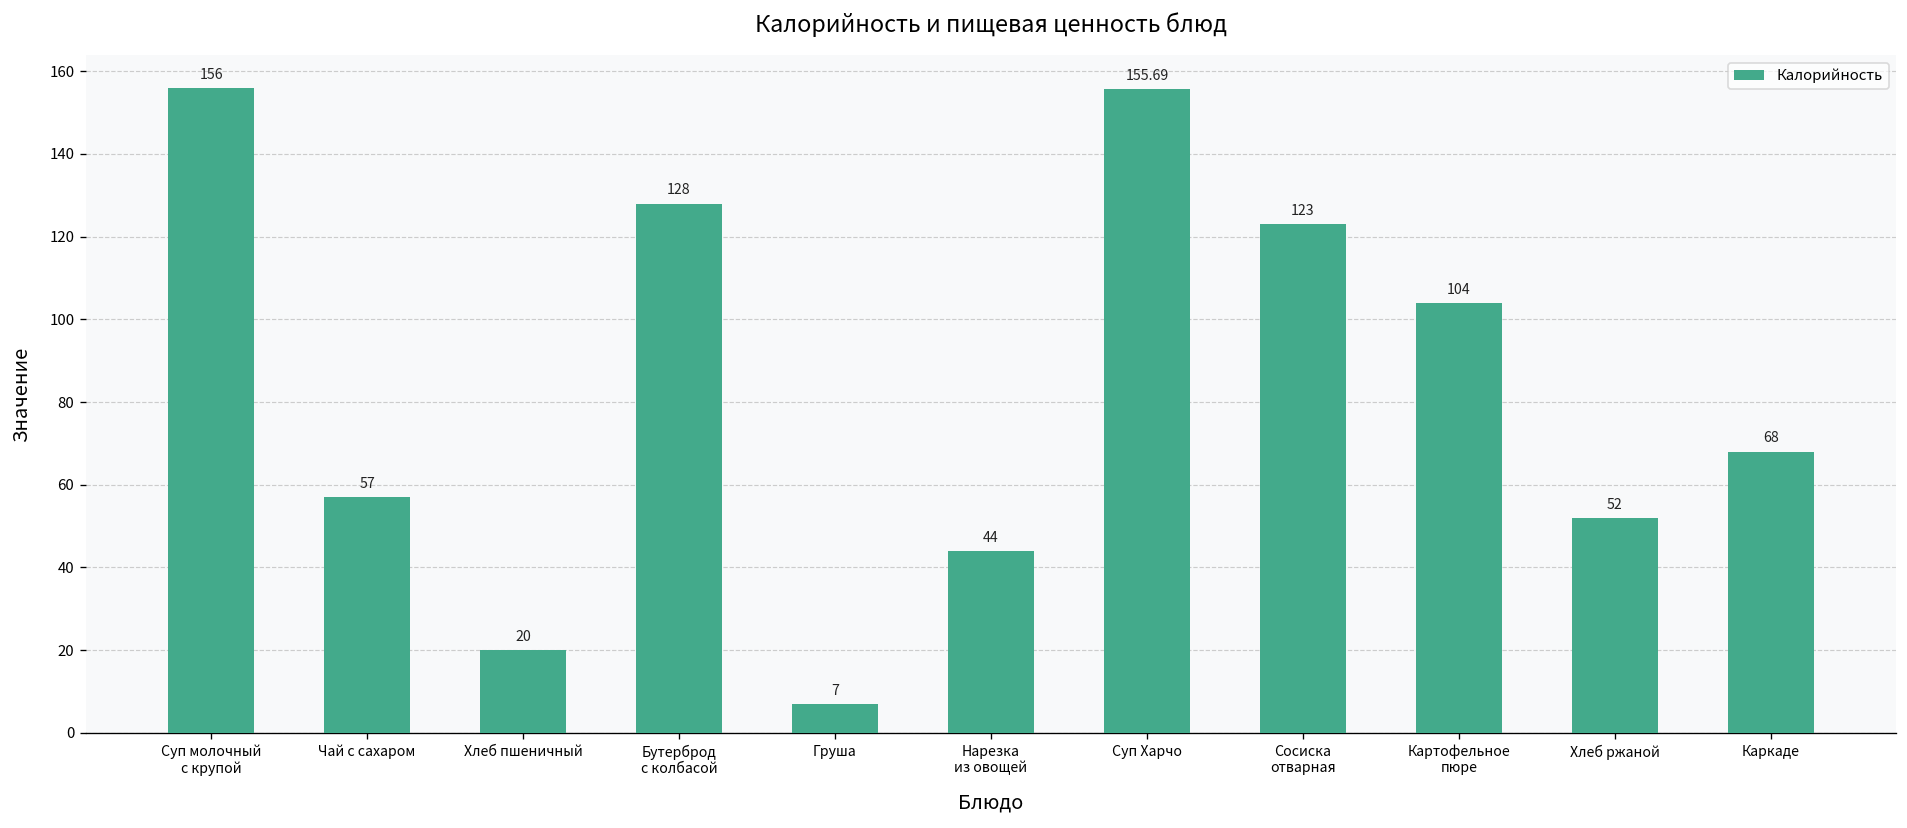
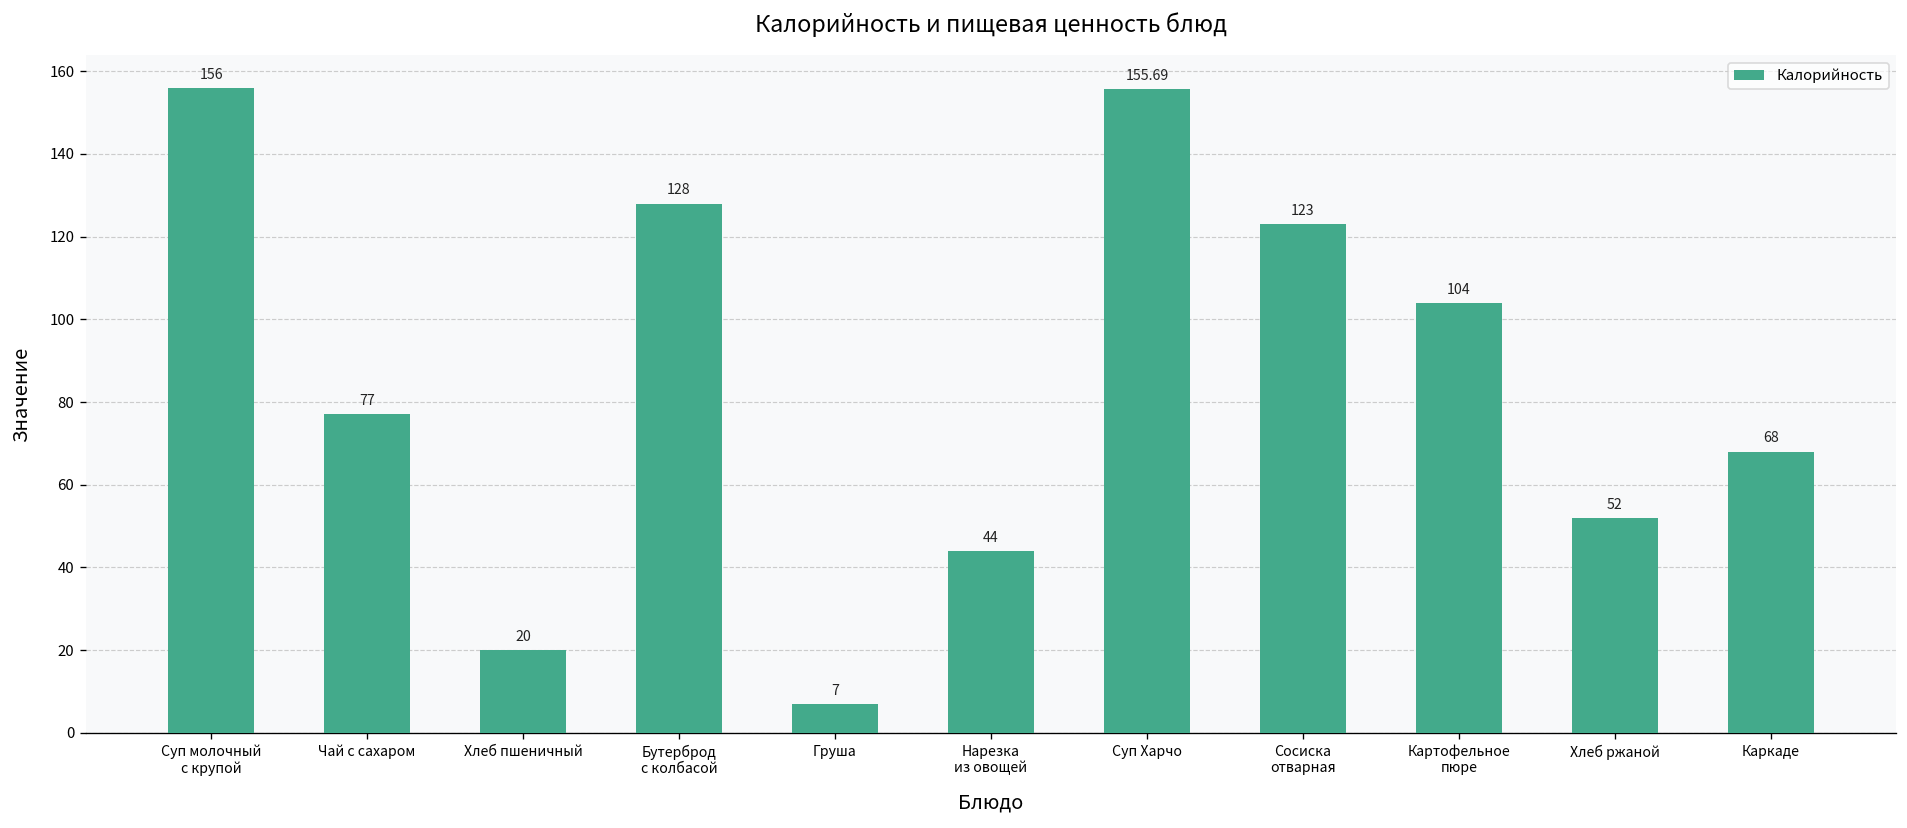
Чай с сахаром: 57 -> 77
